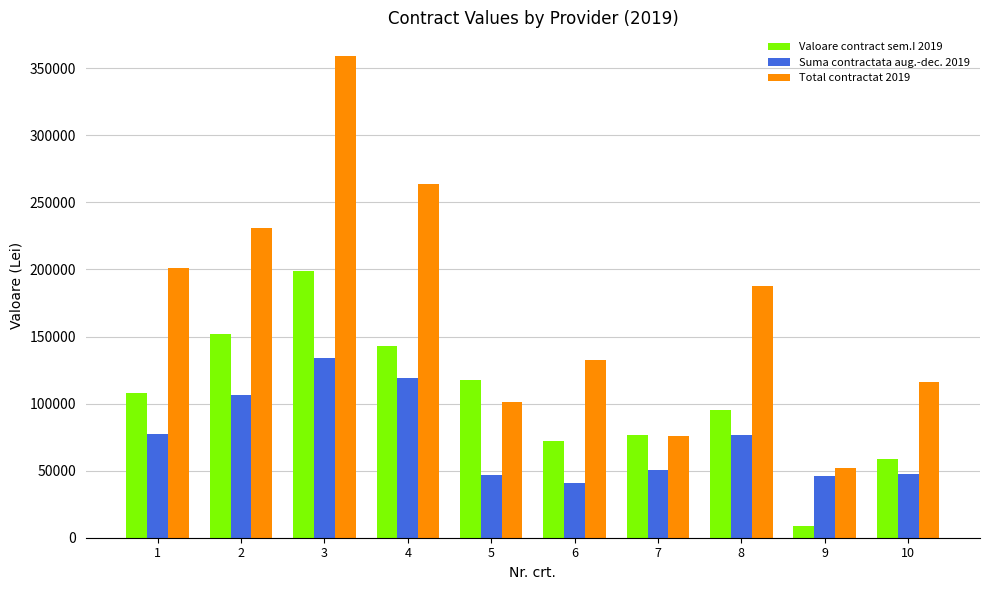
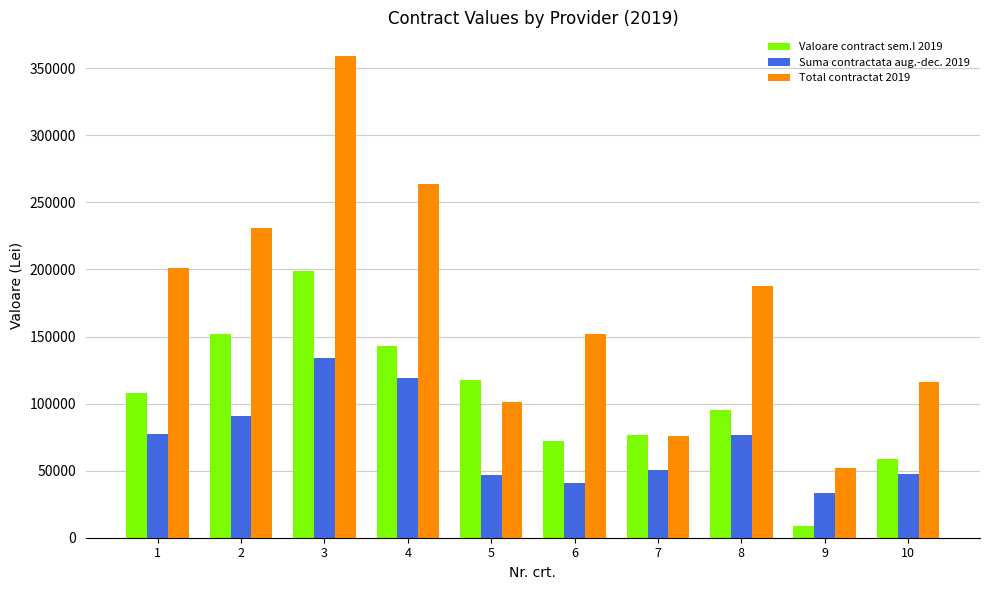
Suma contractata aug.-dec. 2019, 2: 107000 -> 90000
Total contractat 2019, 6: 132000 -> 152000
Suma contractata aug.-dec. 2019, 9: 46000 -> 33000
